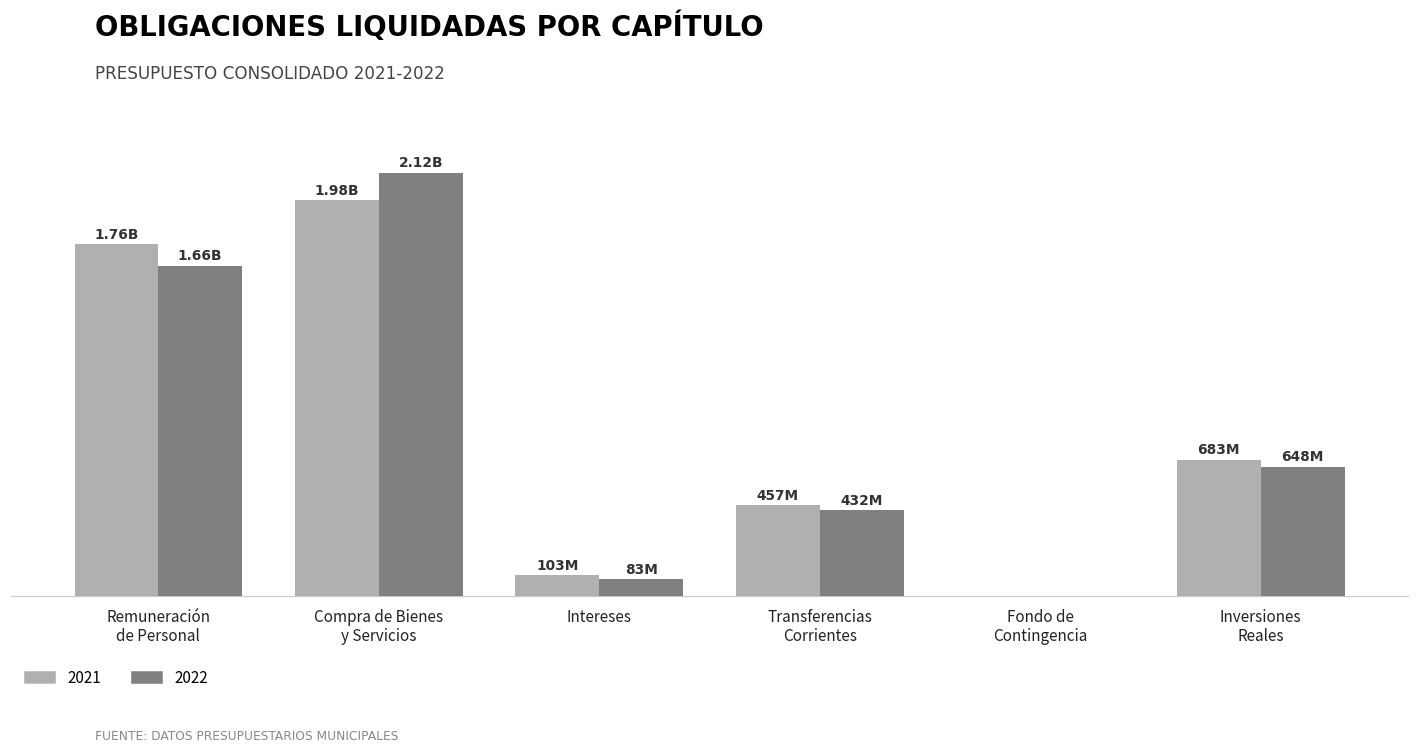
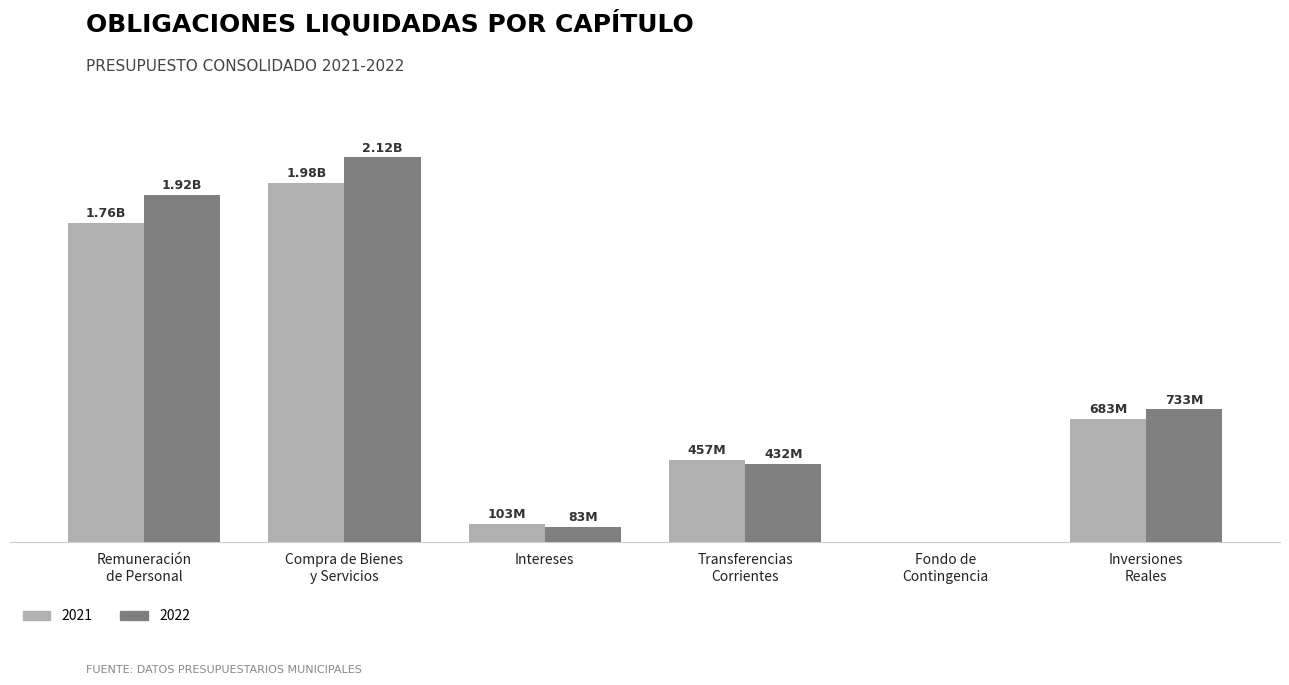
2022, Remuneración de Personal: 1.66B -> 1.92B
2022, Inversiones Reales: 648M -> 733M
